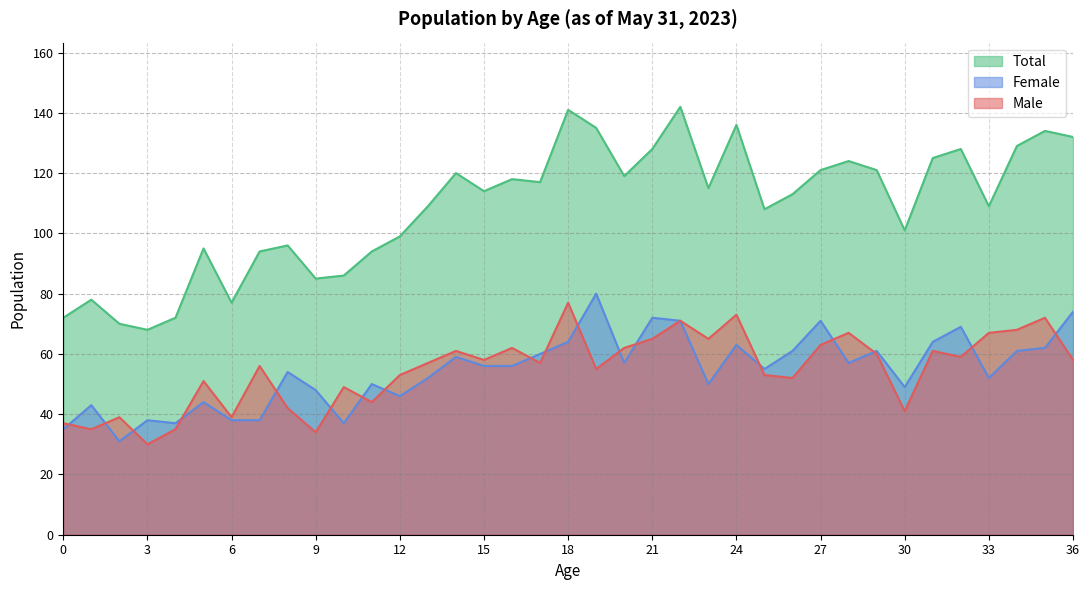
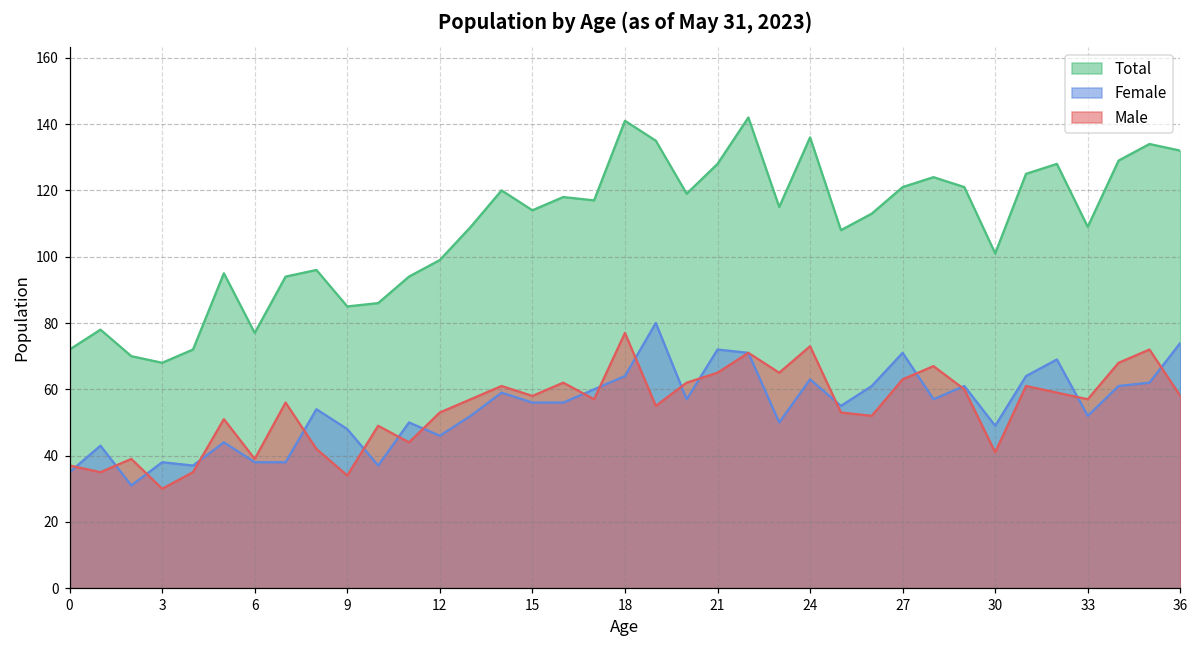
Male, 33: 67 -> 57
